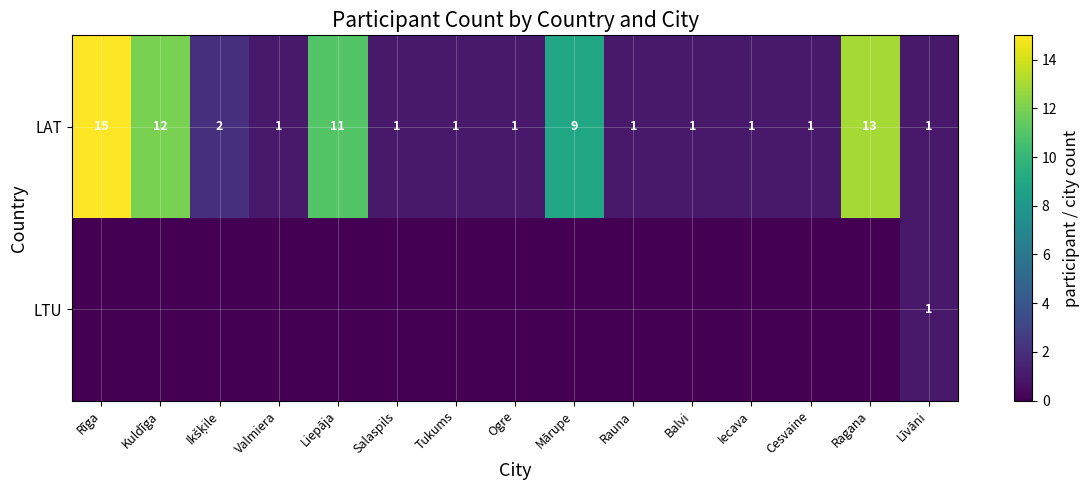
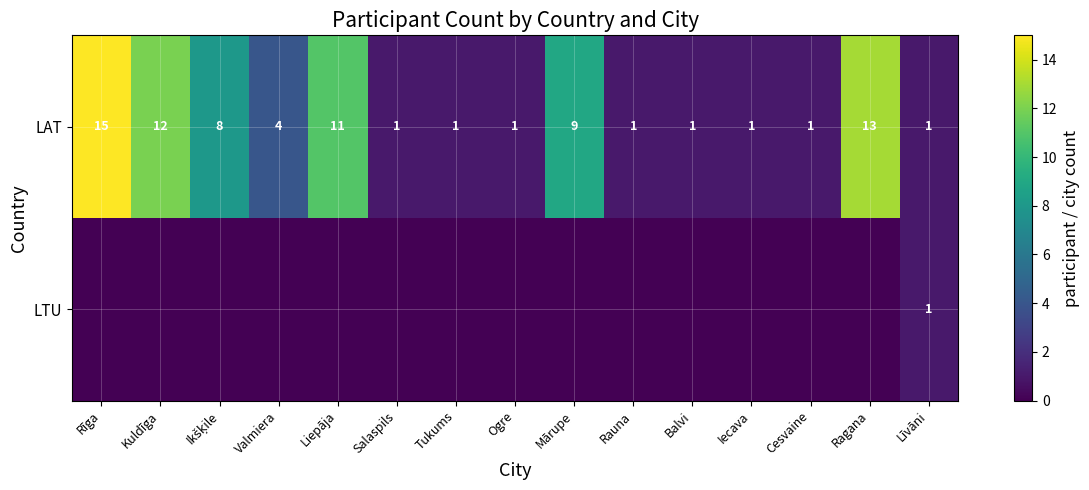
LAT, Ikšķile: 2 -> 8
LAT, Valmiera: 1 -> 4
